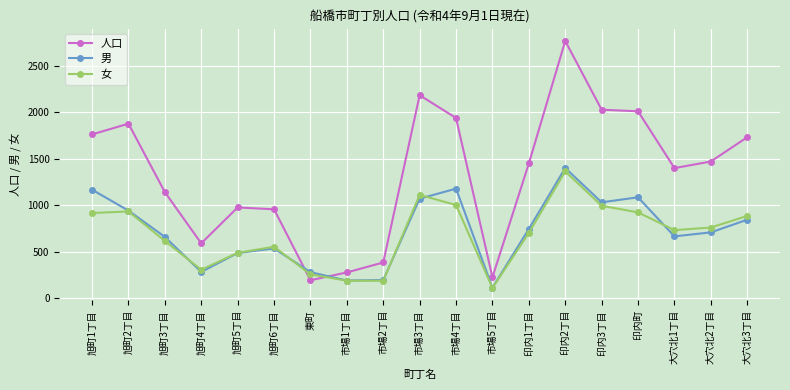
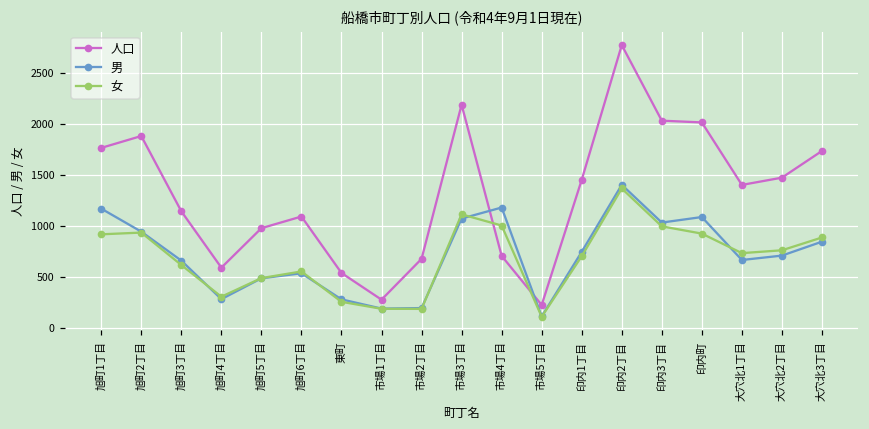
人口, 旭町6丁目: 1000 -> 1100
人口, 東町: 200 -> 500
人口, 市場2丁目: 400 -> 700
人口, 市場4丁目: 1900 -> 700
